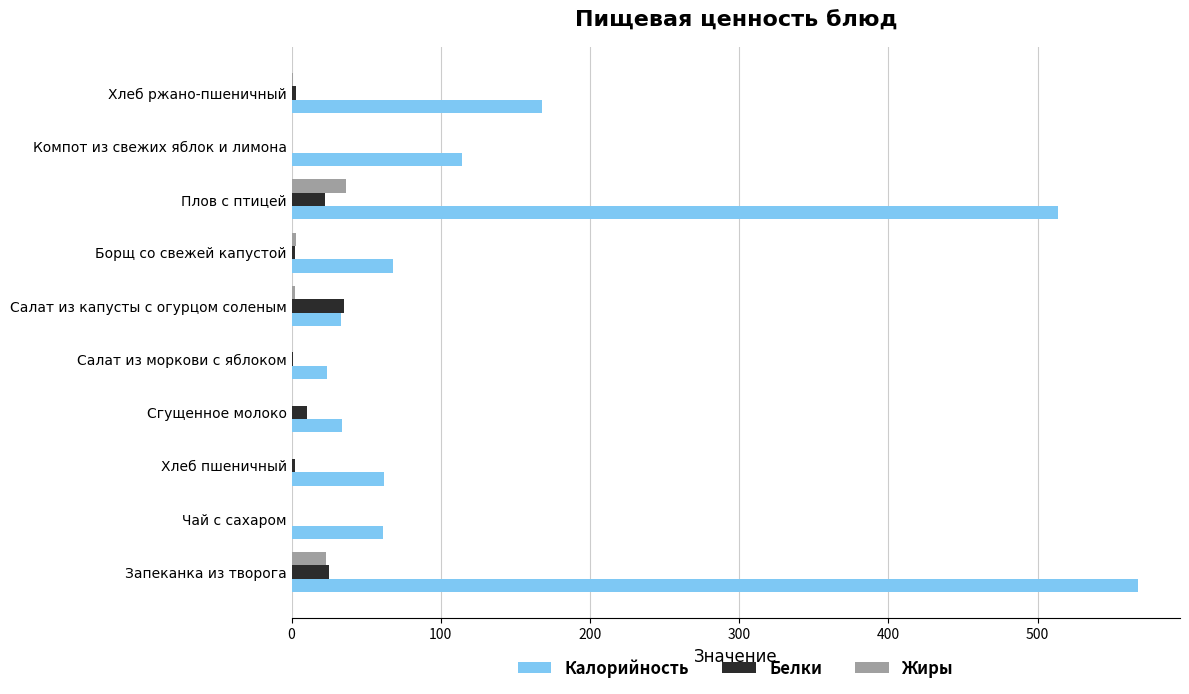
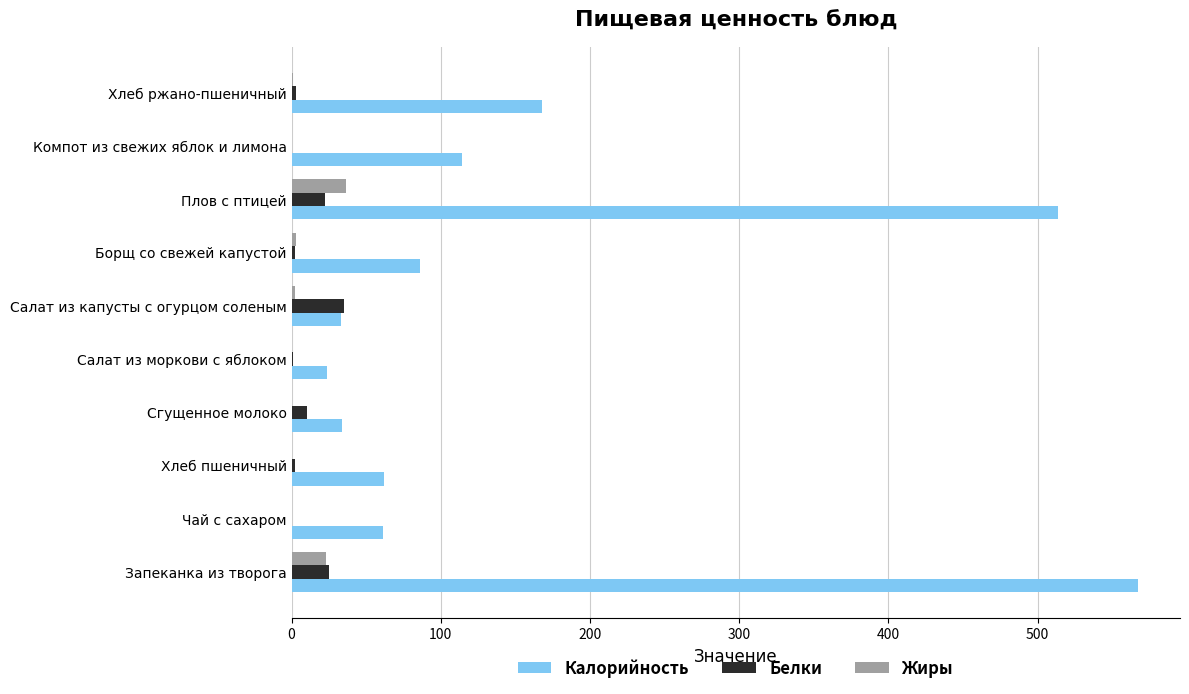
Калорийность, Борщ со свежей капустой: 68 -> 86
